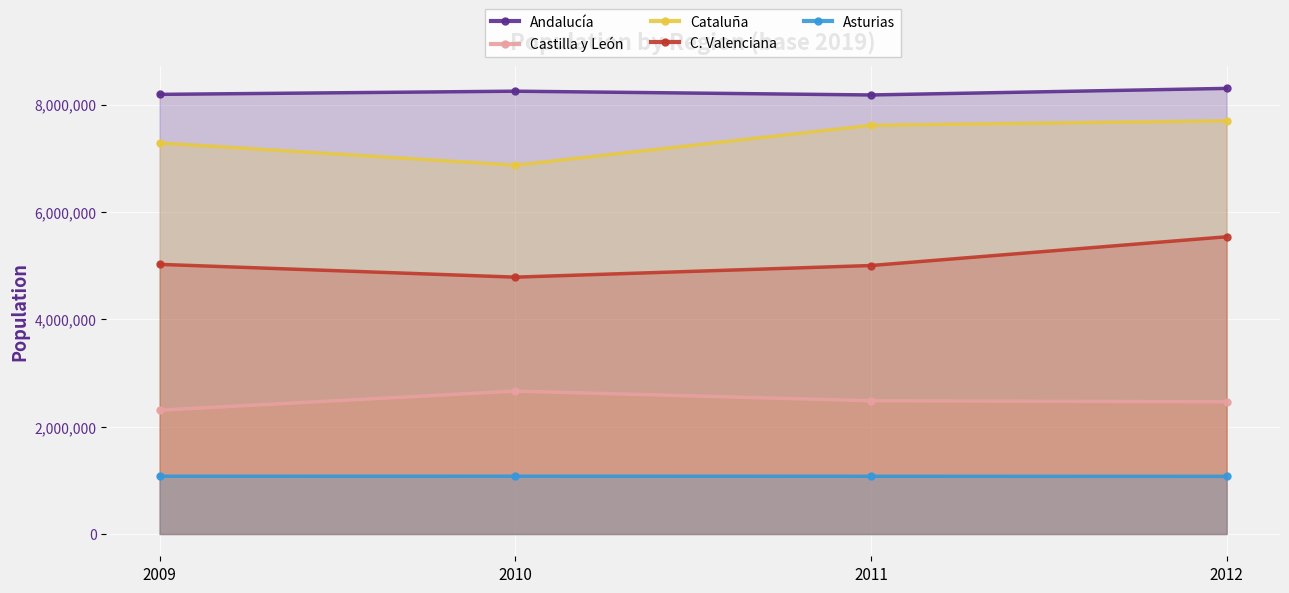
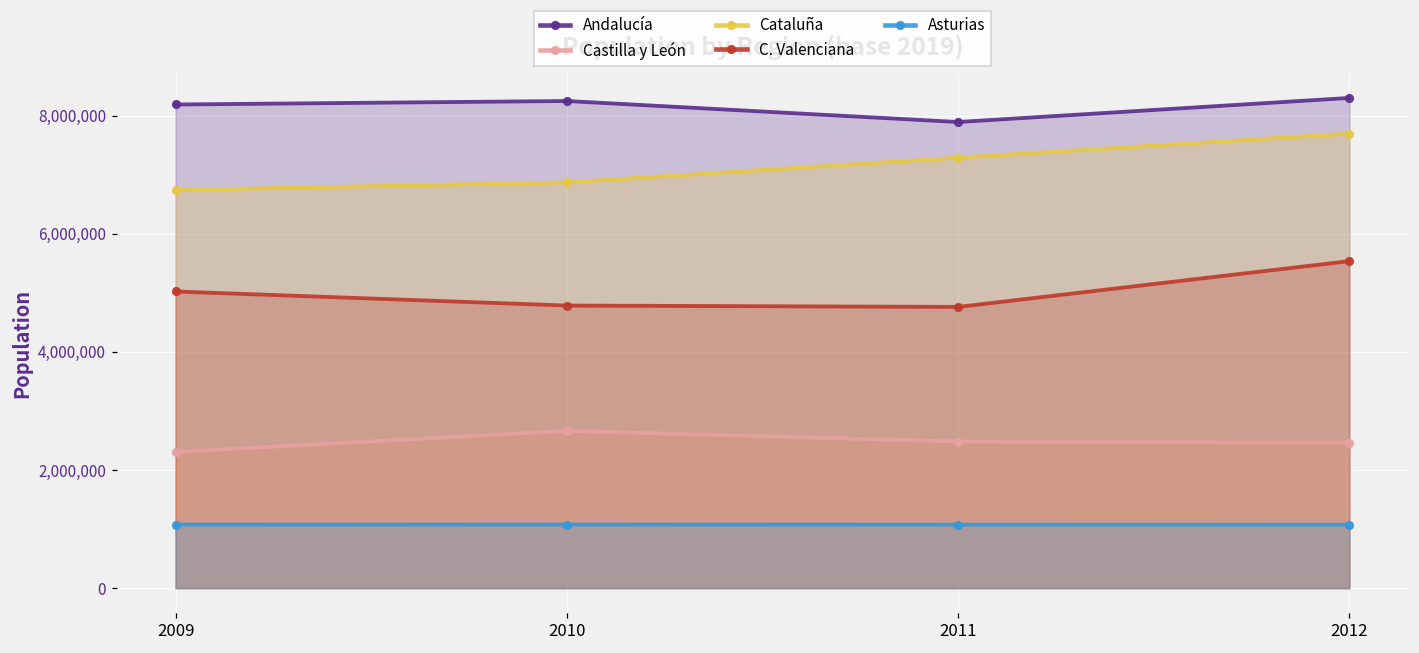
Cataluña, 2009: 7,300,000 -> 6,700,000
Andalucía, 2011: 8,200,000 -> 7,900,000
Cataluña, 2011: 7,600,000 -> 7,300,000
C. Valenciana, 2011: 5,000,000 -> 4,800,000
